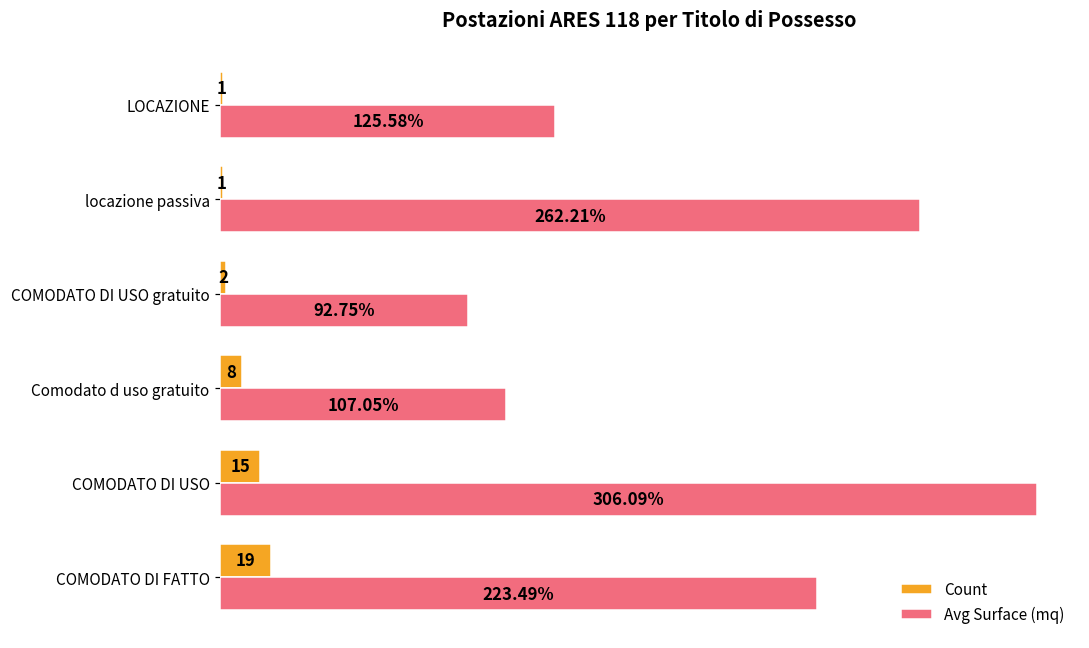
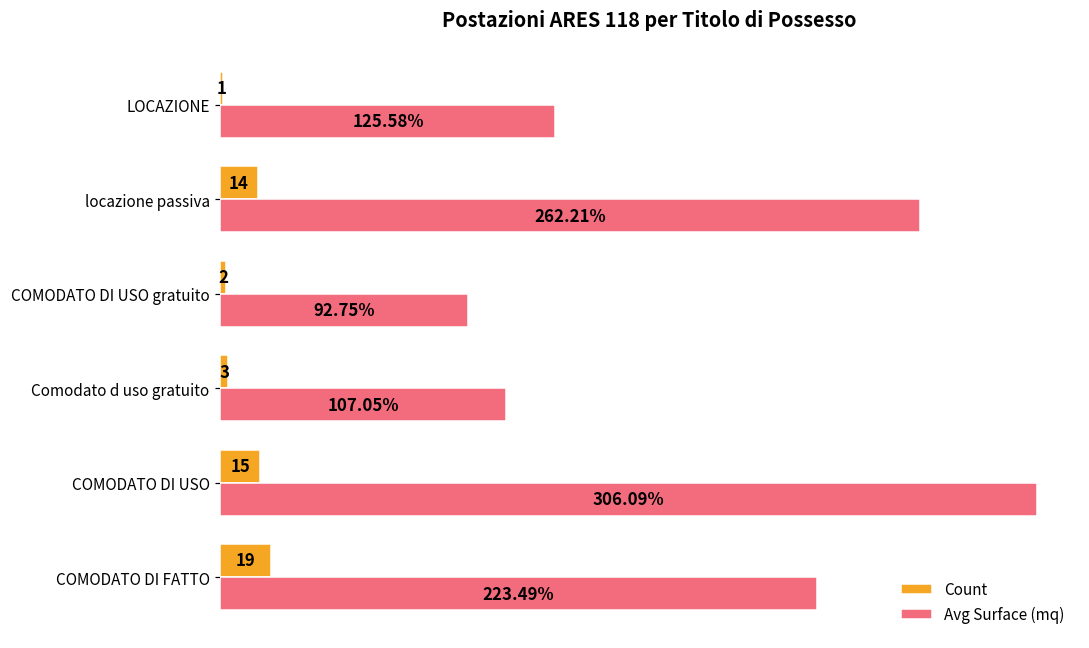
Count, locazione passiva: 1 -> 14
Count, Comodato d uso gratuito: 8 -> 3
